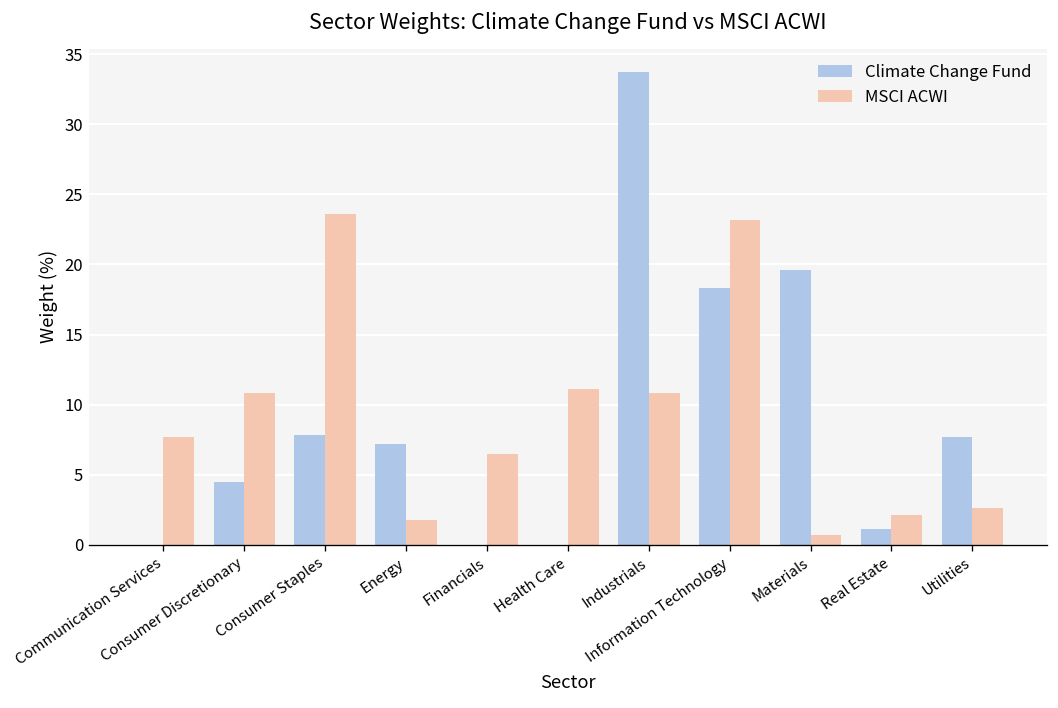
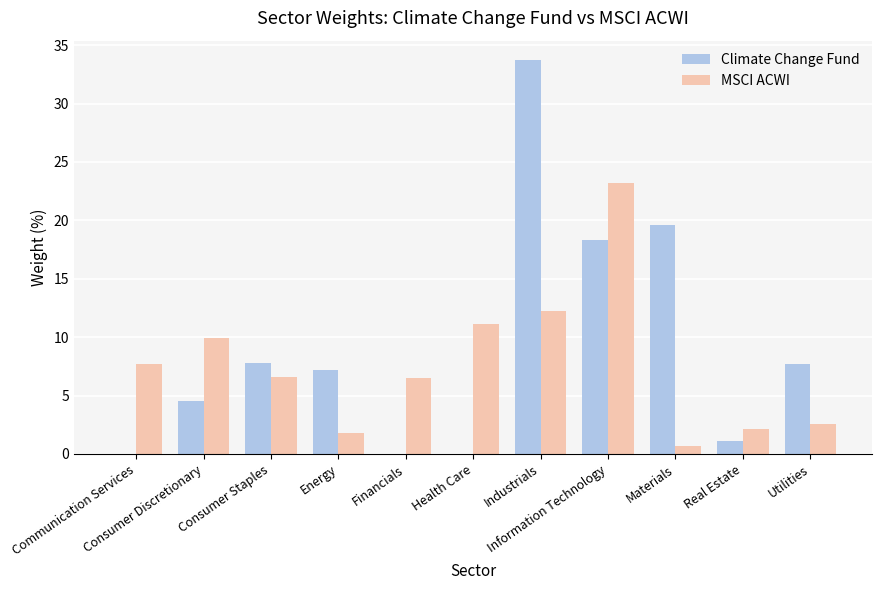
MSCI ACWI, Consumer Discretionary: 10.8 -> 9.9
MSCI ACWI, Consumer Staples: 23.6 -> 6.6
MSCI ACWI, Industrials: 10.8 -> 12.2
